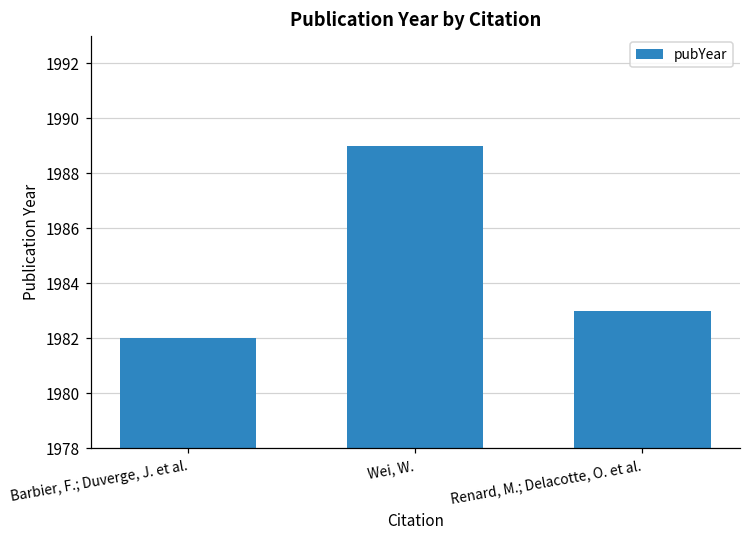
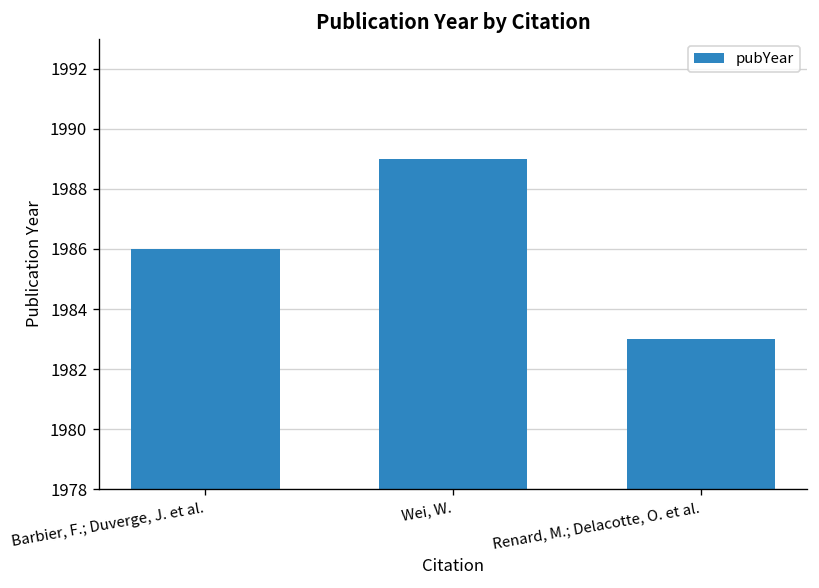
Barbier, F.; Duverge, J. et al.: 1982 -> 1986
